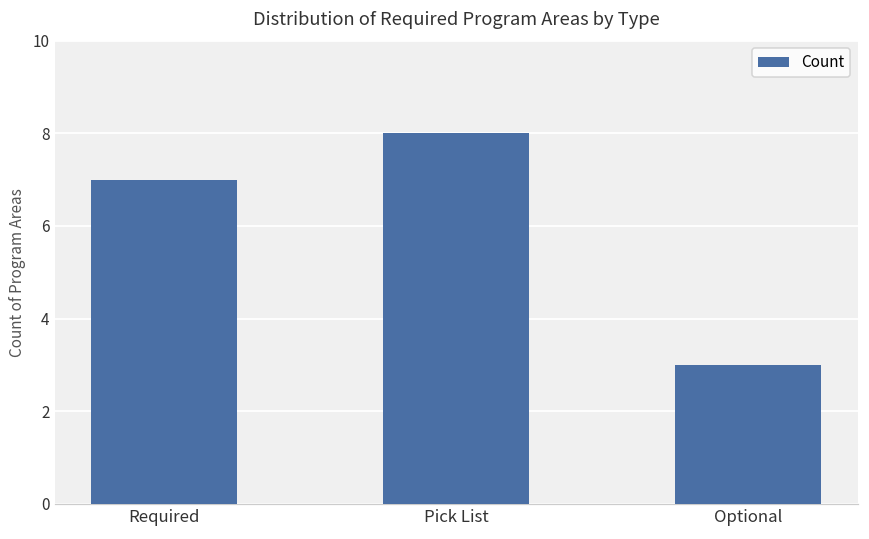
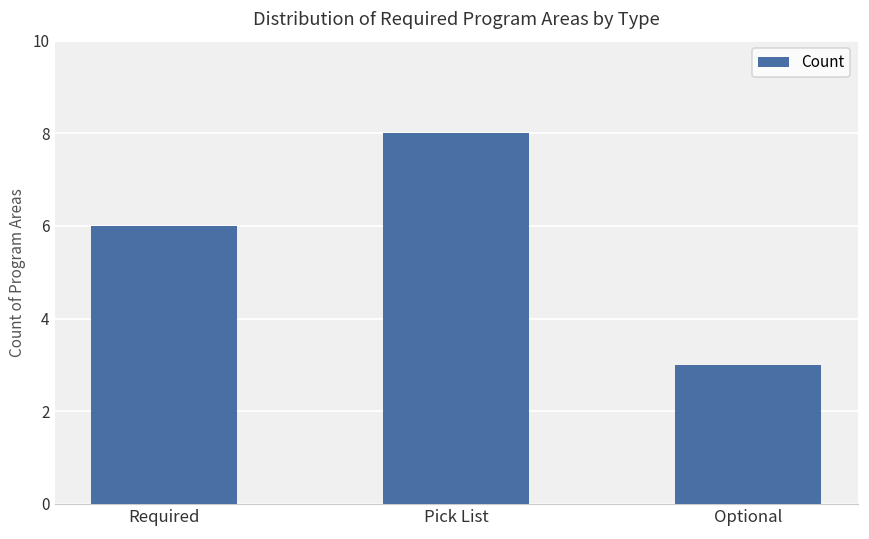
Required: 7 -> 6
